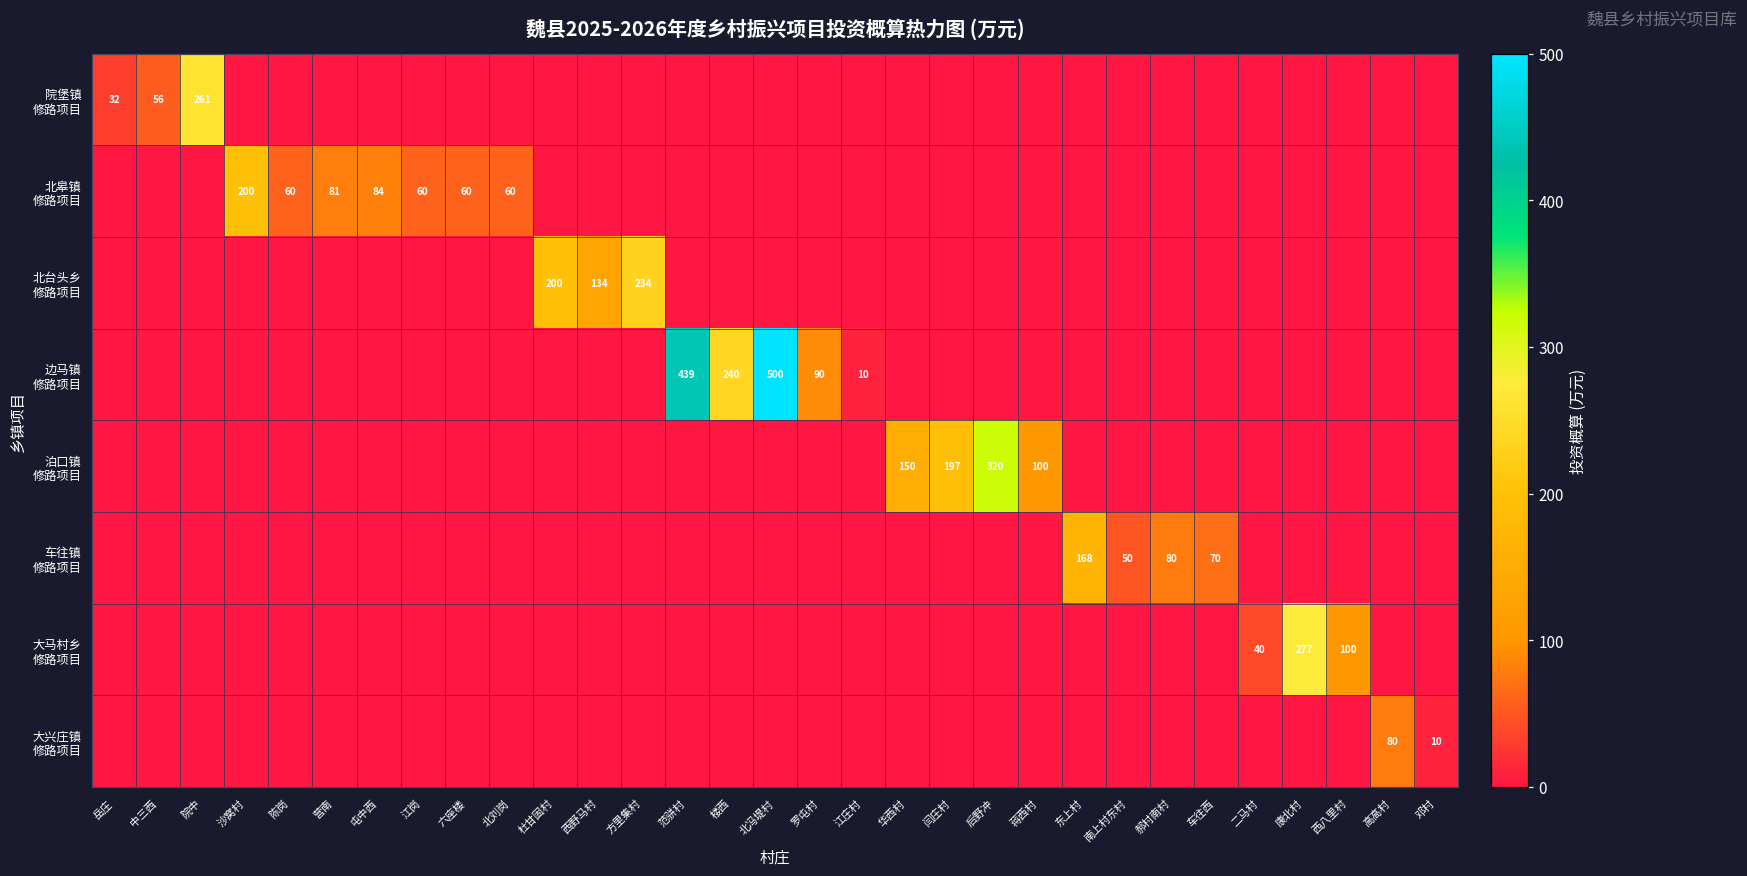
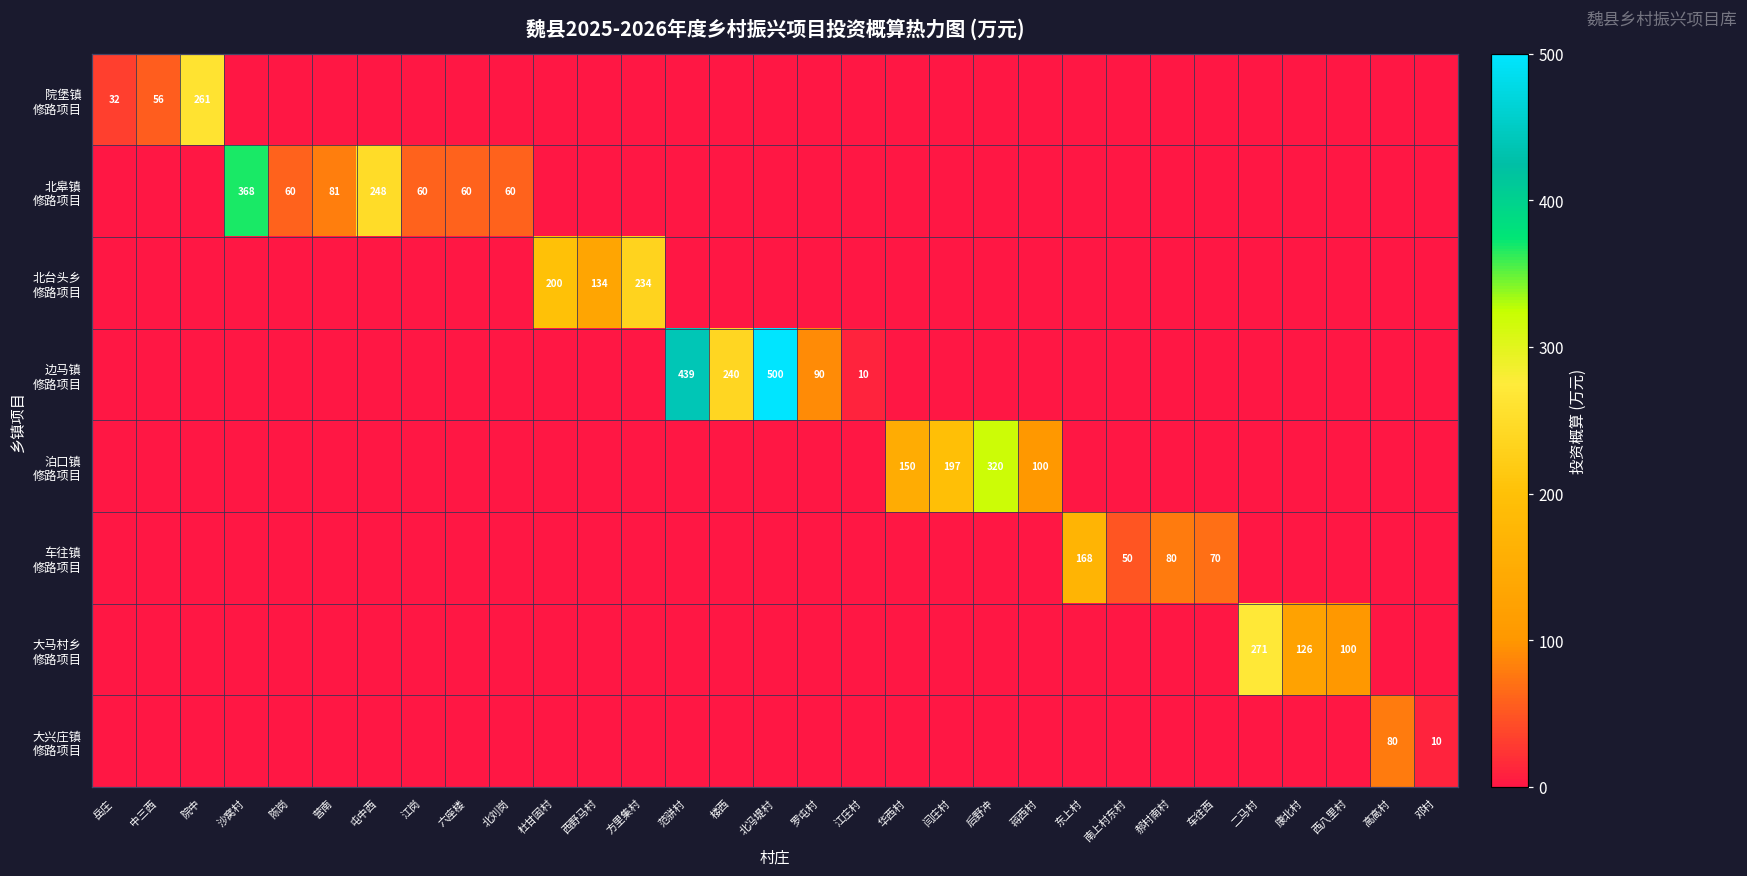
北皋镇 修路项目, 沙窝村: 200 -> 368
北皋镇 修路项目, 屯中西: 84 -> 248
大马村乡 修路项目, 二马村: 40 -> 271
大马村乡 修路项目, 康北村: 277 -> 126
